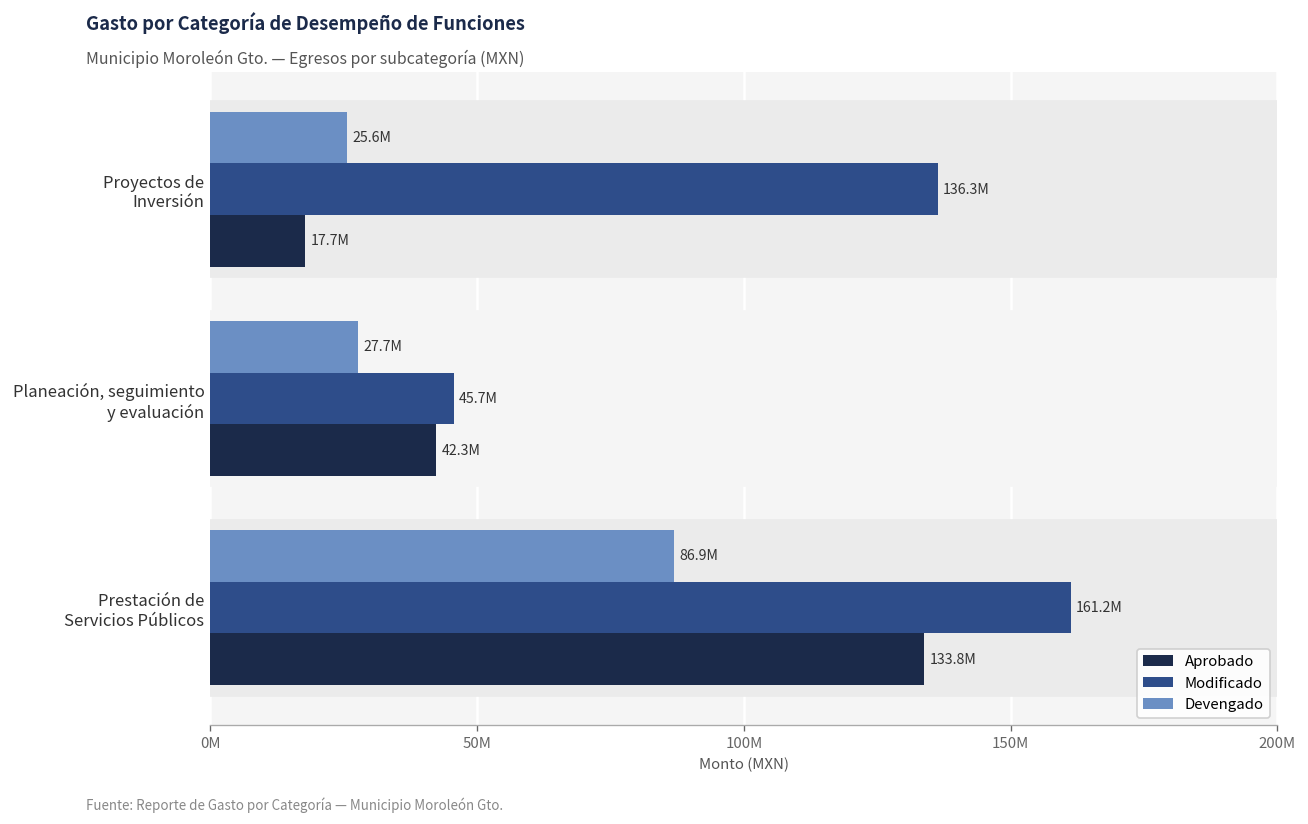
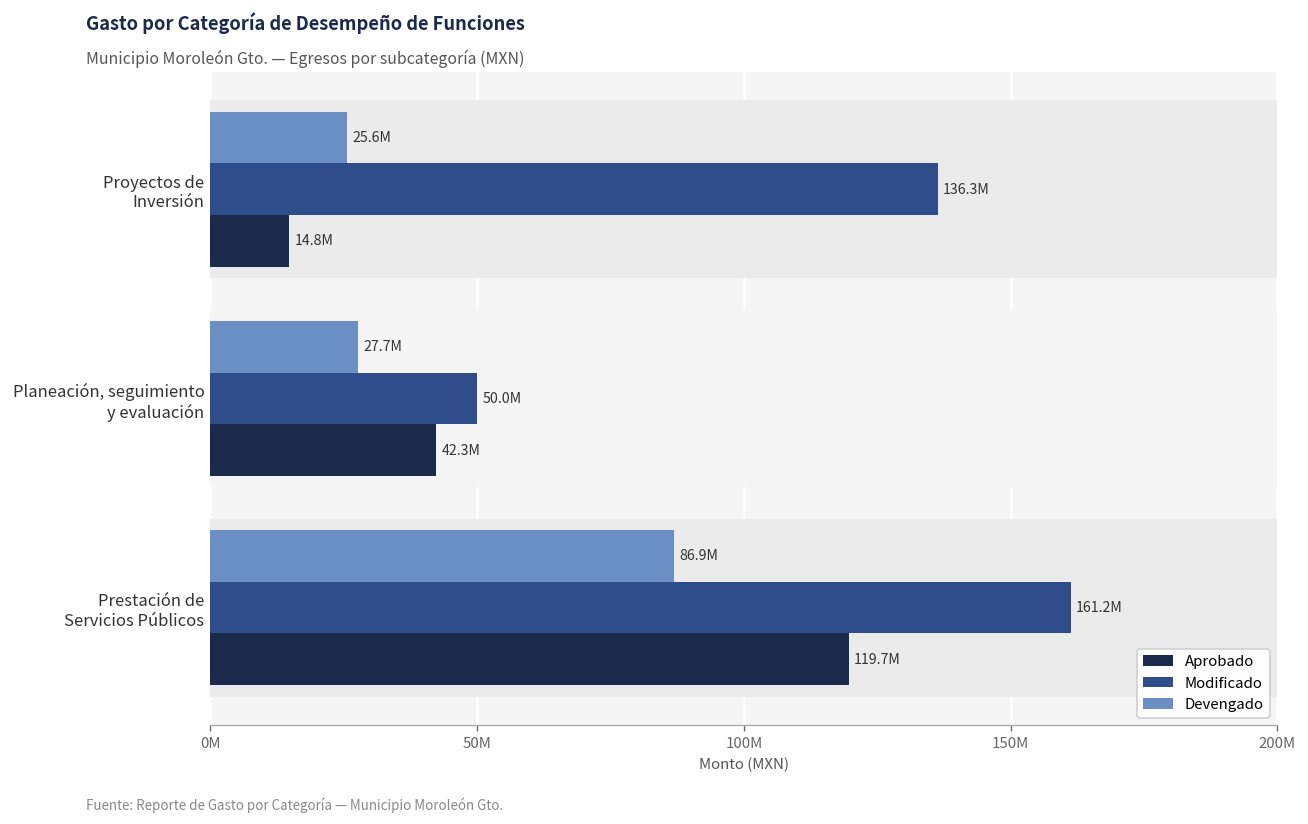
Aprobado, Proyectos de Inversión: 17.7M -> 14.8M
Modificado, Planeación, seguimiento y evaluación: 45.7M -> 50.0M
Aprobado, Prestación de Servicios Públicos: 133.8M -> 119.7M
